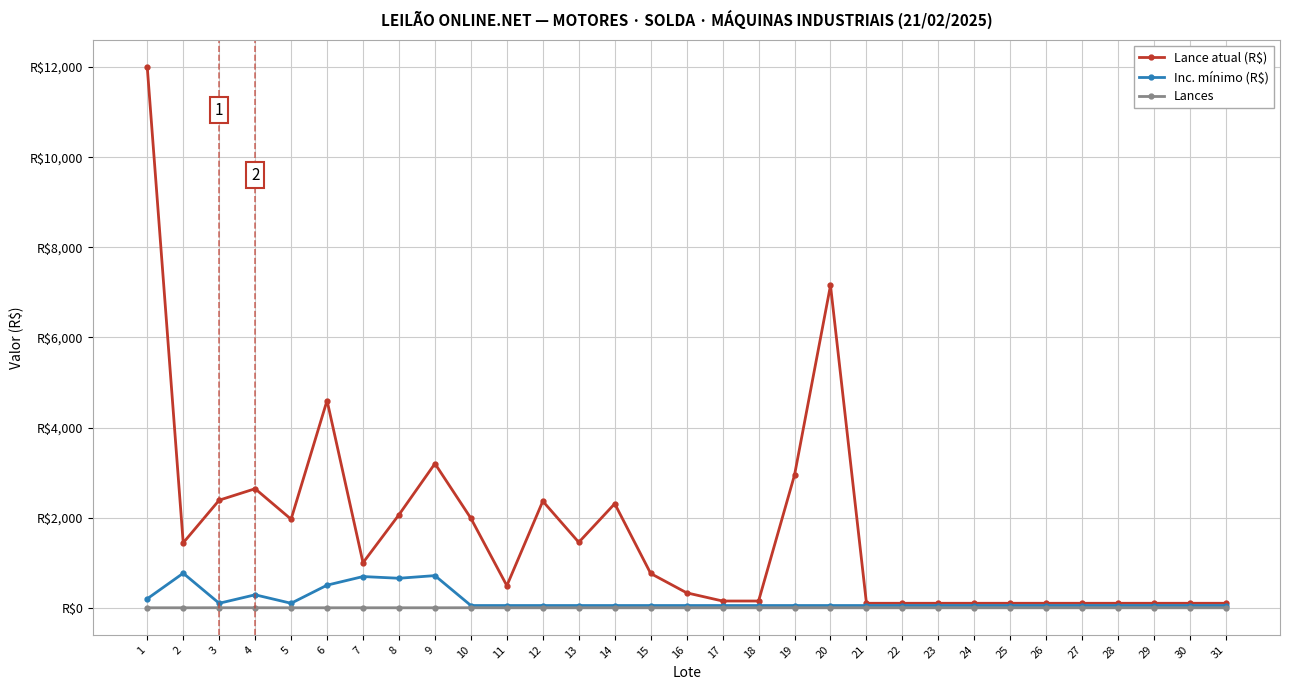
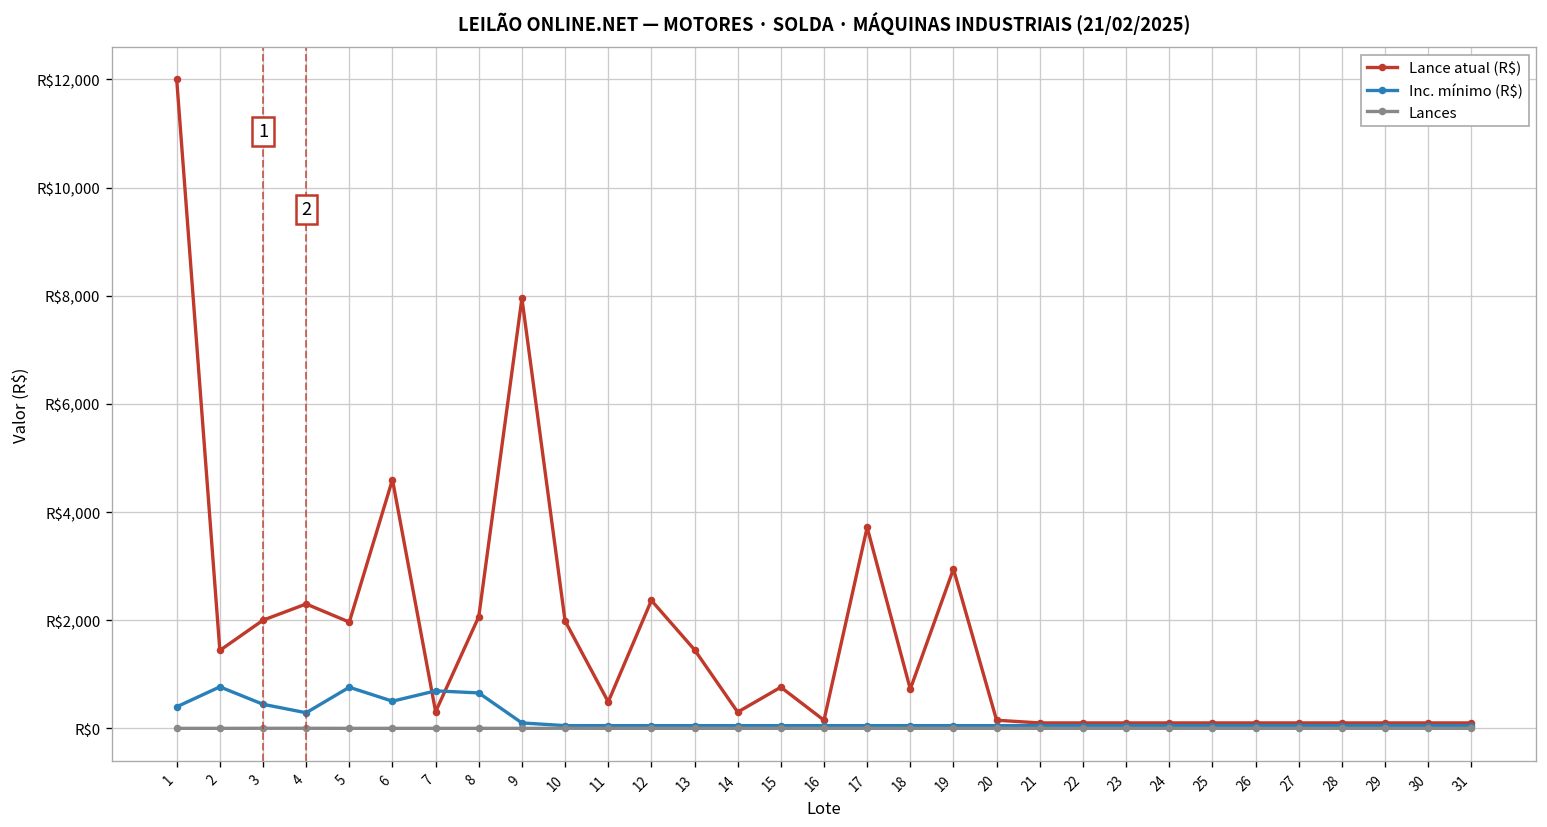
Inc. mínimo (R$), 1: R$200 -> R$400
Lance atual (R$), 3: R$2,400 -> R$2,000
Inc. mínimo (R$), 3: R$100 -> R$400
Lance atual (R$), 4: R$2,600 -> R$2,300
Inc. mínimo (R$), 5: R$100 -> R$800
Lance atual (R$), 7: R$1,000 -> R$300
Lance atual (R$), 9: R$3,200 -> R$8,000
Inc. mínimo (R$), 9: R$700 -> R$100
Lance atual (R$), 14: R$2,300 -> R$300
Lance atual (R$), 16: R$300 -> R$200
Lance atual (R$), 17: R$200 -> R$3,700
Lance atual (R$), 18: R$200 -> R$700
Lance atual (R$), 20: R$7,200 -> R$200
